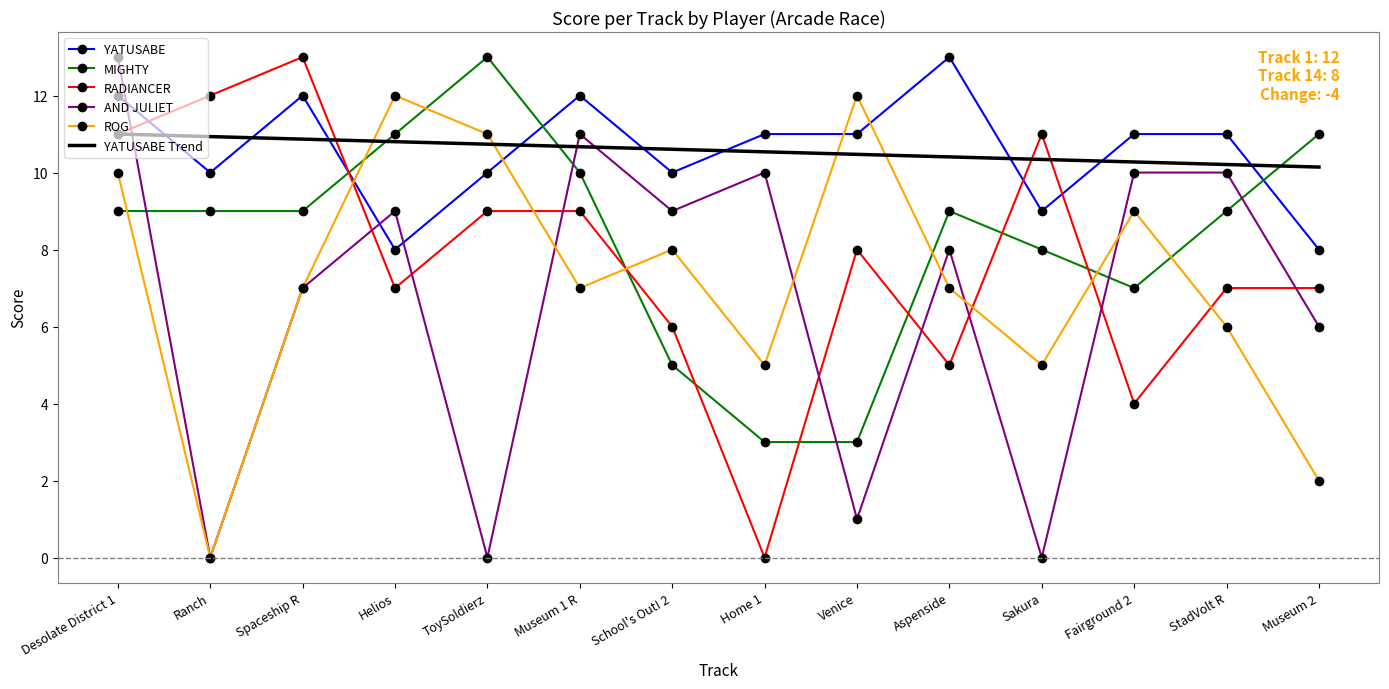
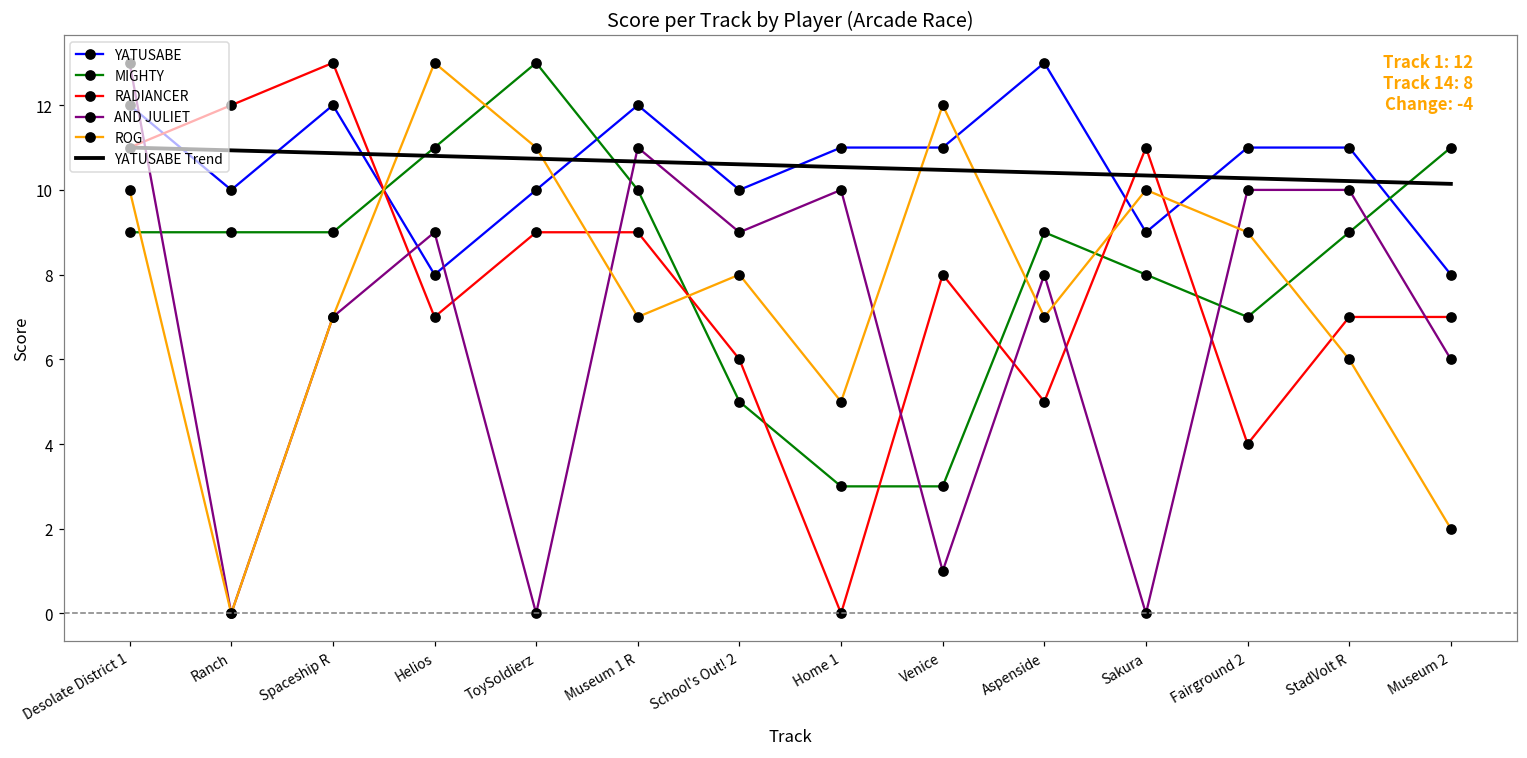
ROG, Helios: 12 -> 13
ROG, Sakura: 5 -> 10
